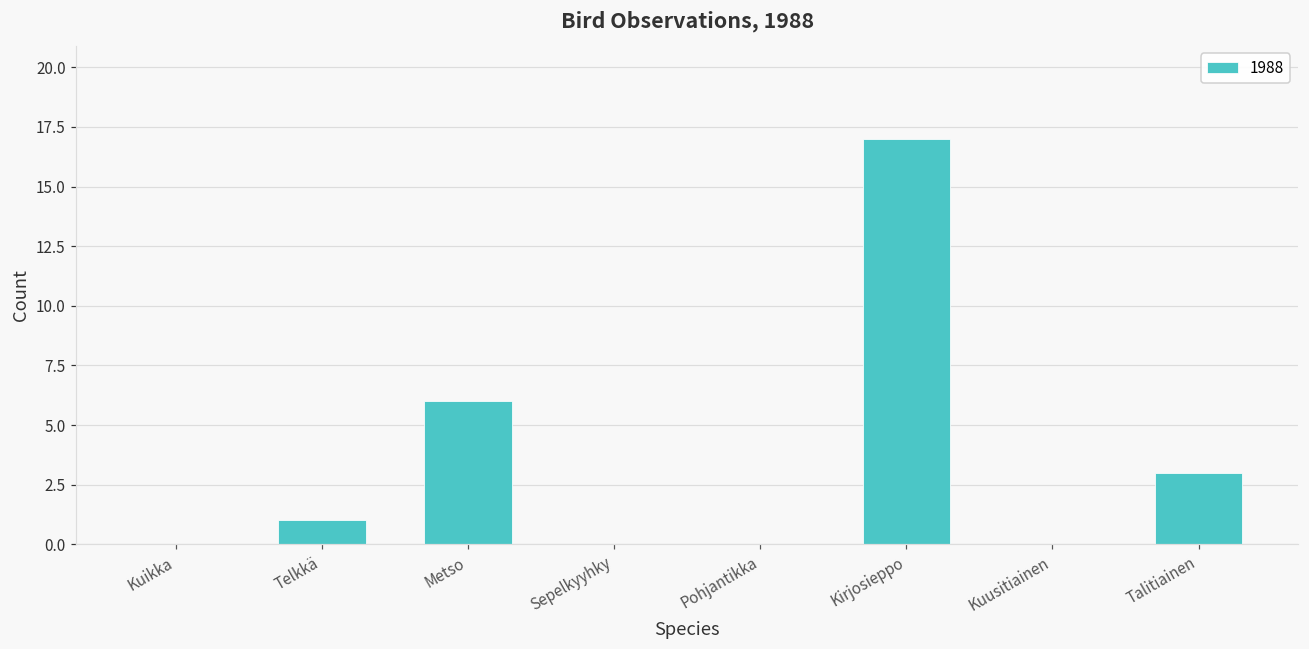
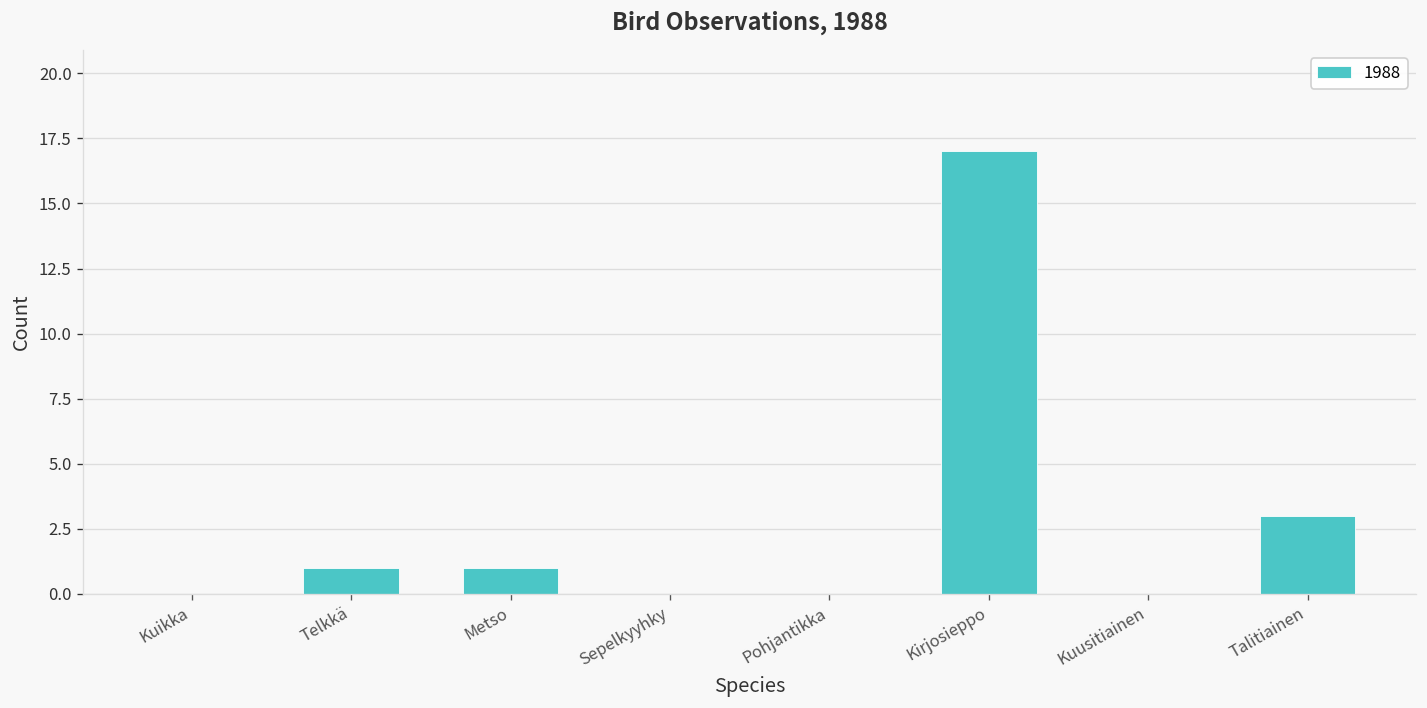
Metso: 6 -> 1
